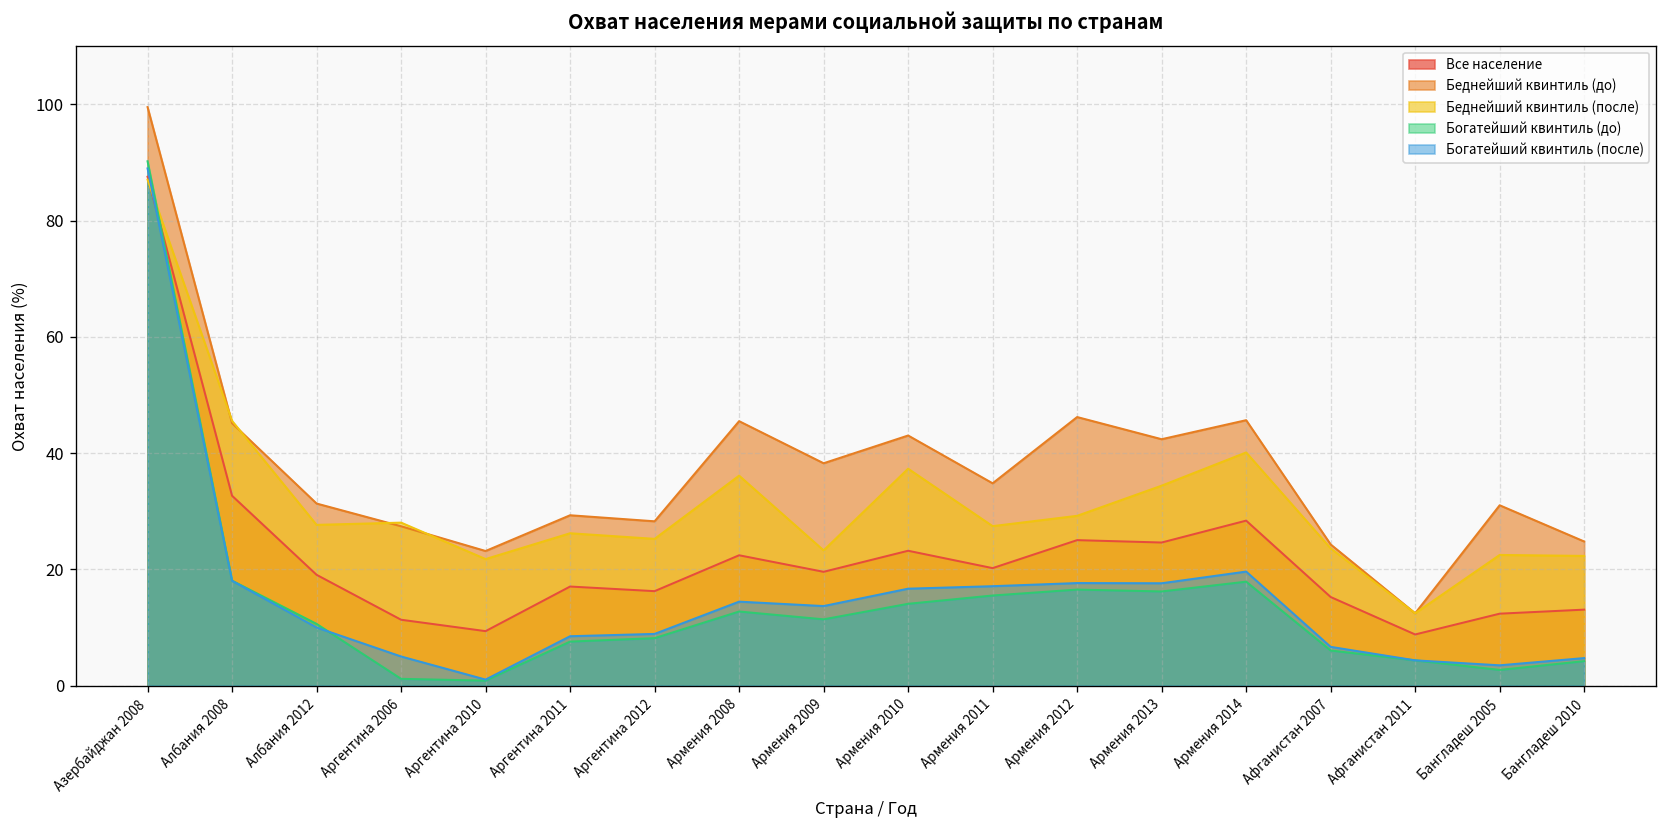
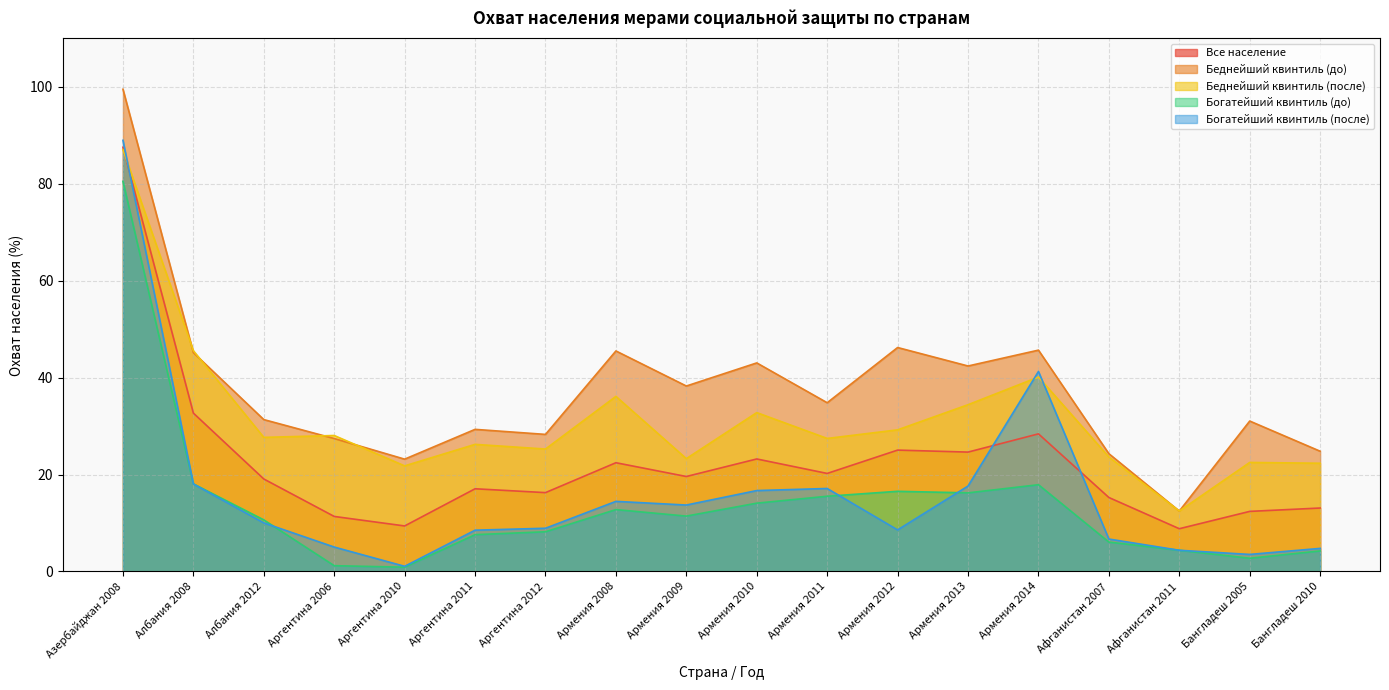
Богатейший квинтиль (до), Азербайджан 2008: 90 -> 81
Беднейший квинтиль (после), Армения 2010: 37 -> 33
Богатейший квинтиль (после), Армения 2012: 18 -> 9
Богатейший квинтиль (после), Армения 2014: 20 -> 41
